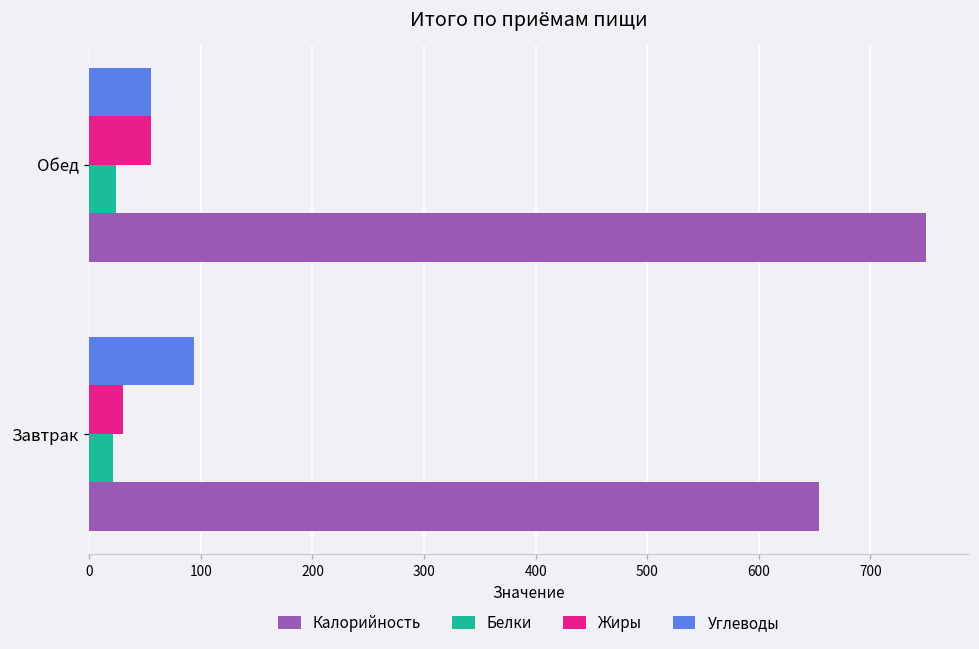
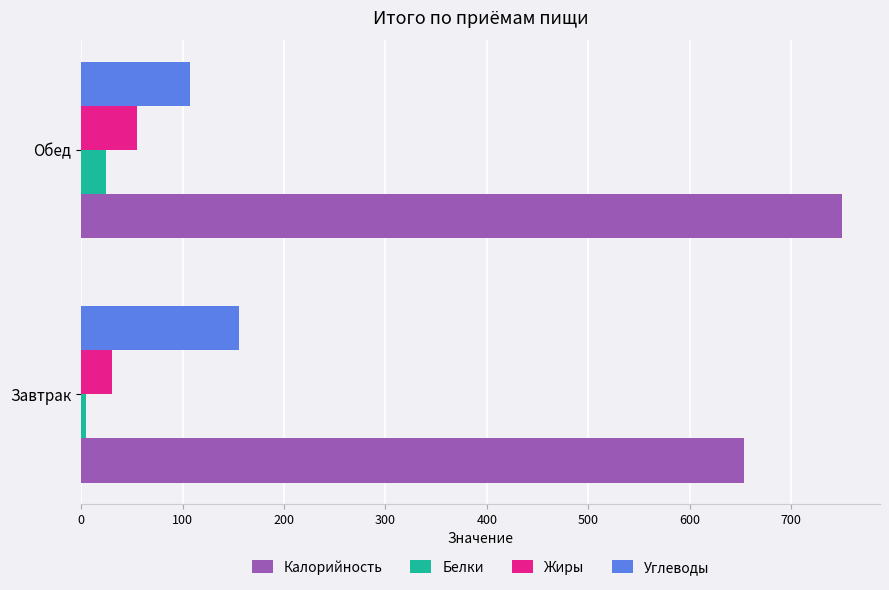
Углеводы, Обед: 56 -> 107
Углеводы, Завтрак: 94 -> 156
Белки, Завтрак: 22 -> 5
